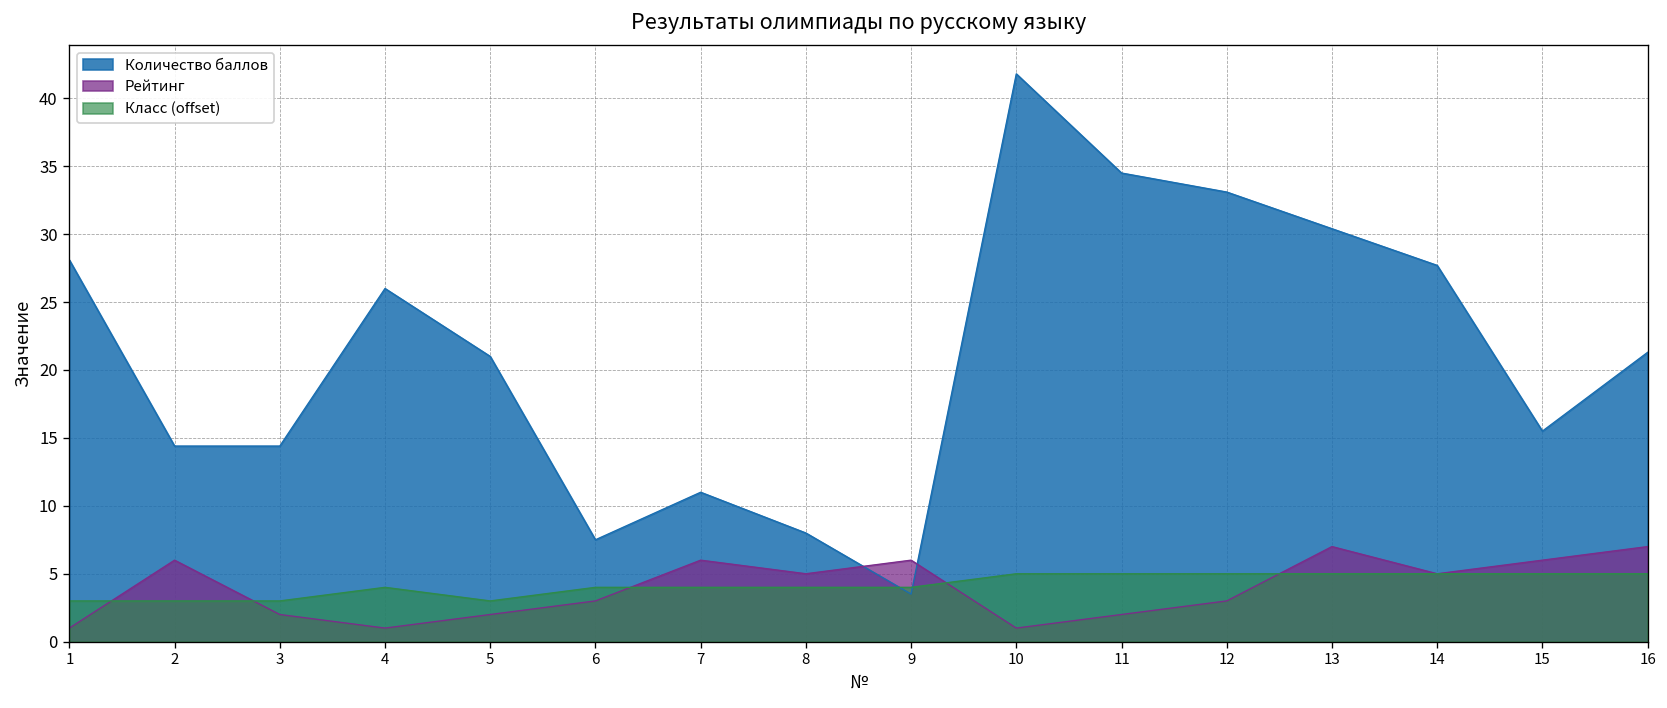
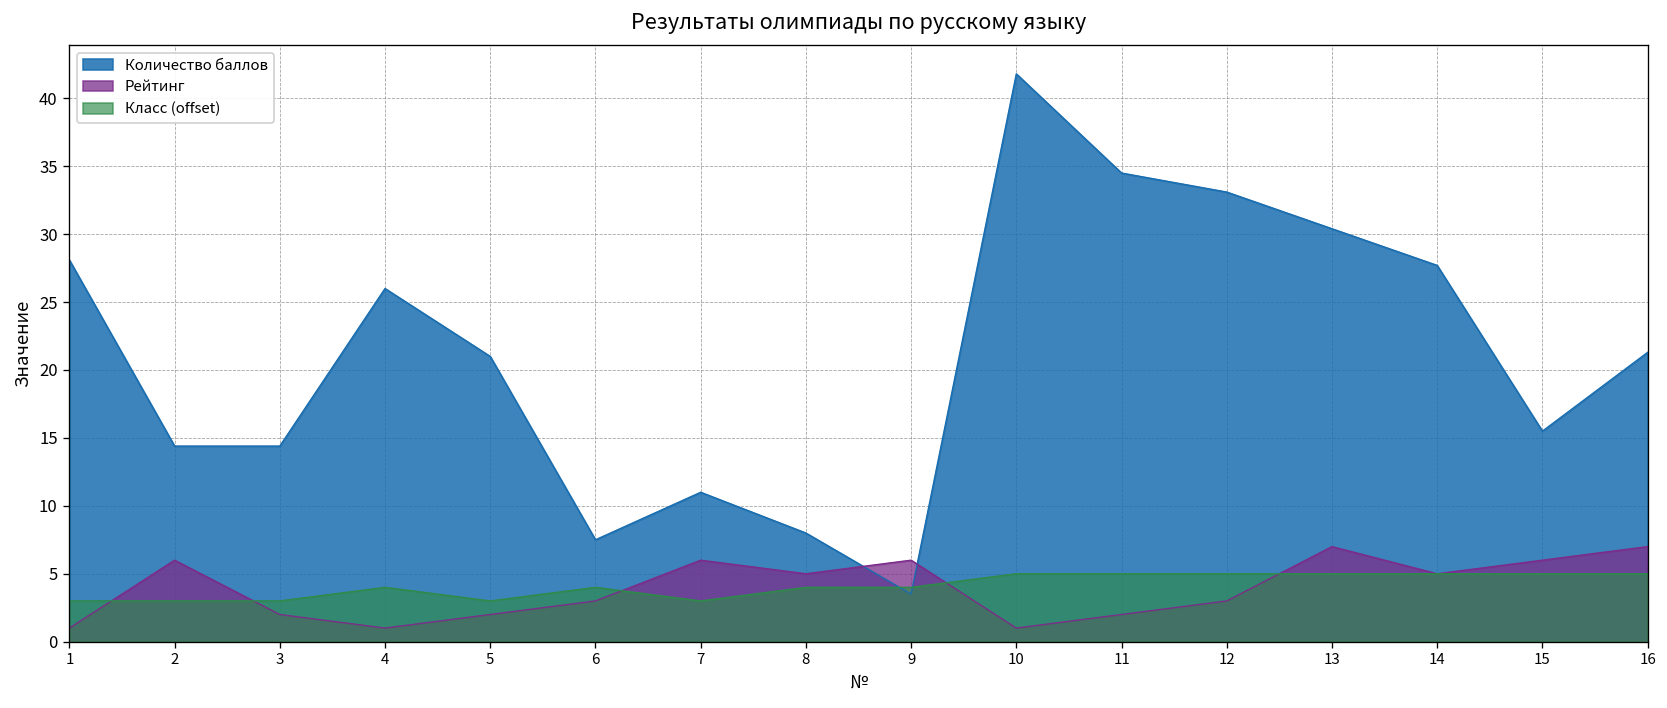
Класс (offset), 7: 4.0 -> 3.0
